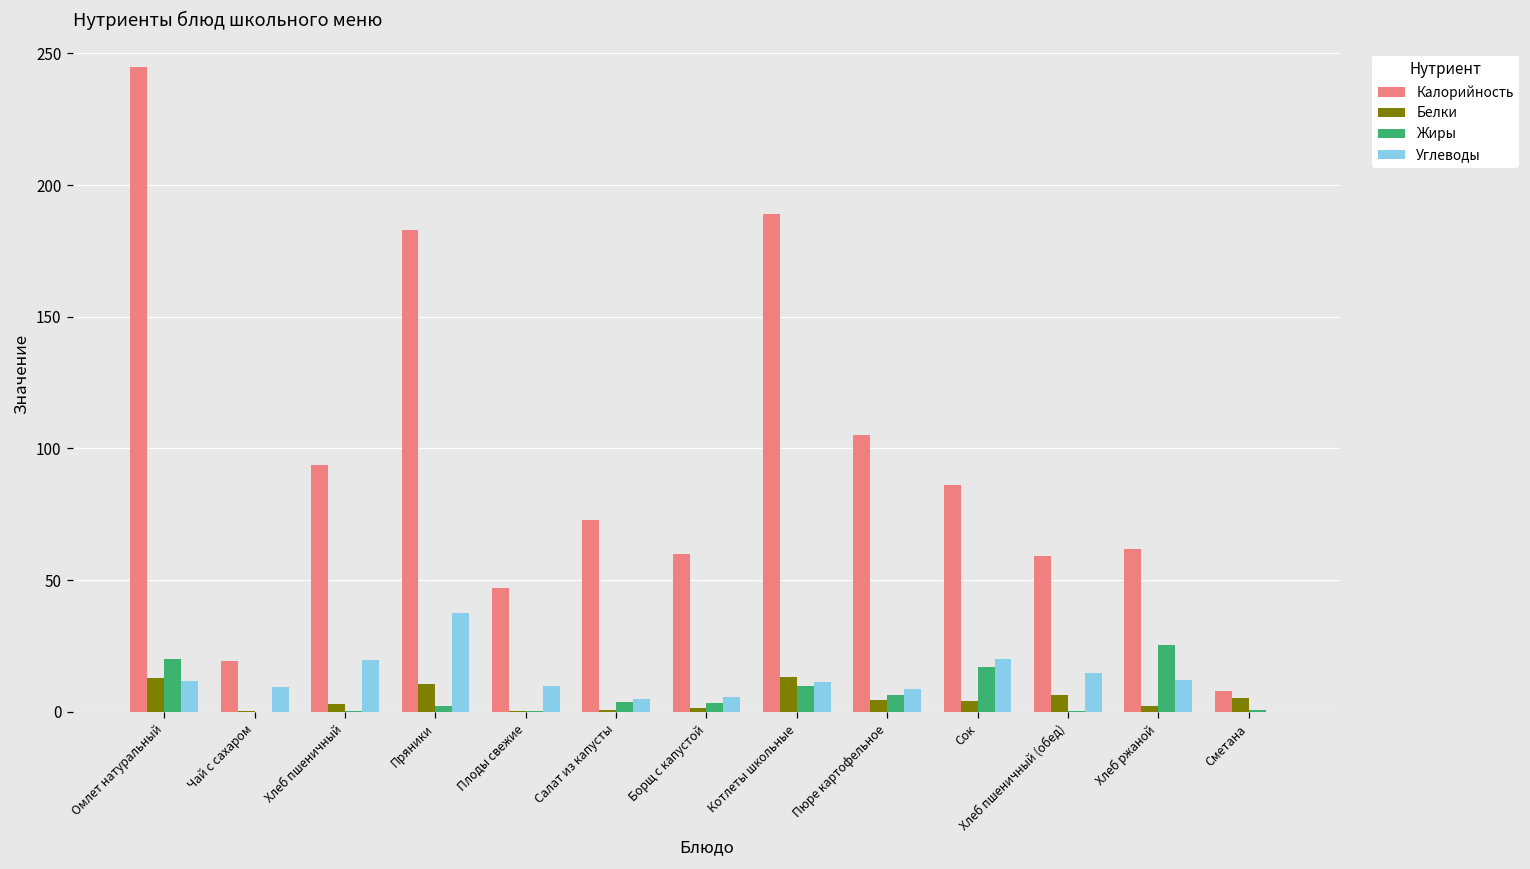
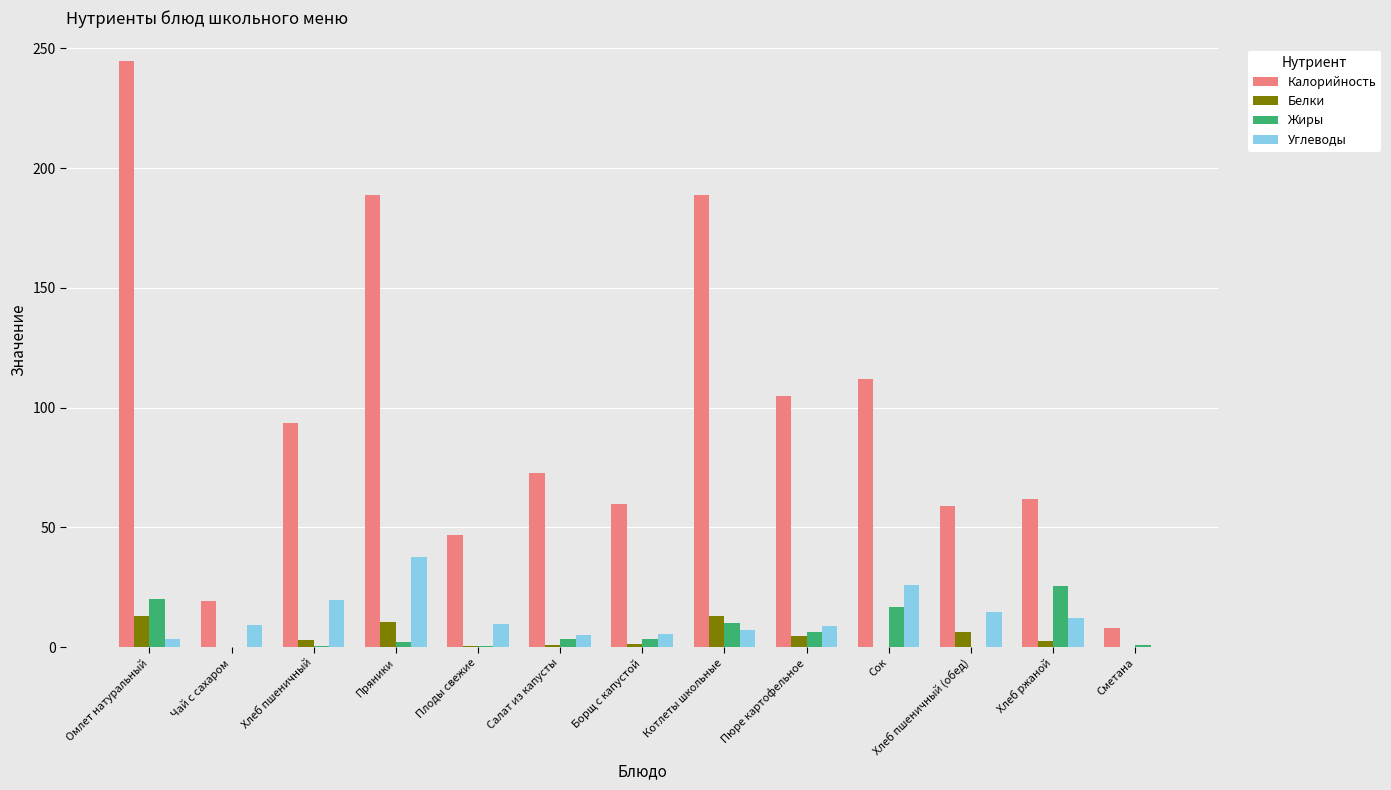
Углеводы, Омлет натуральный: 12 -> 3
Калорийность, Пряники: 183 -> 189
Углеводы, Котлеты школьные: 11 -> 7
Калорийность, Сок: 86 -> 112
Белки, Сок: 4 -> 0
Углеводы, Сок: 20 -> 26
Белки, Сметана: 5 -> 0
